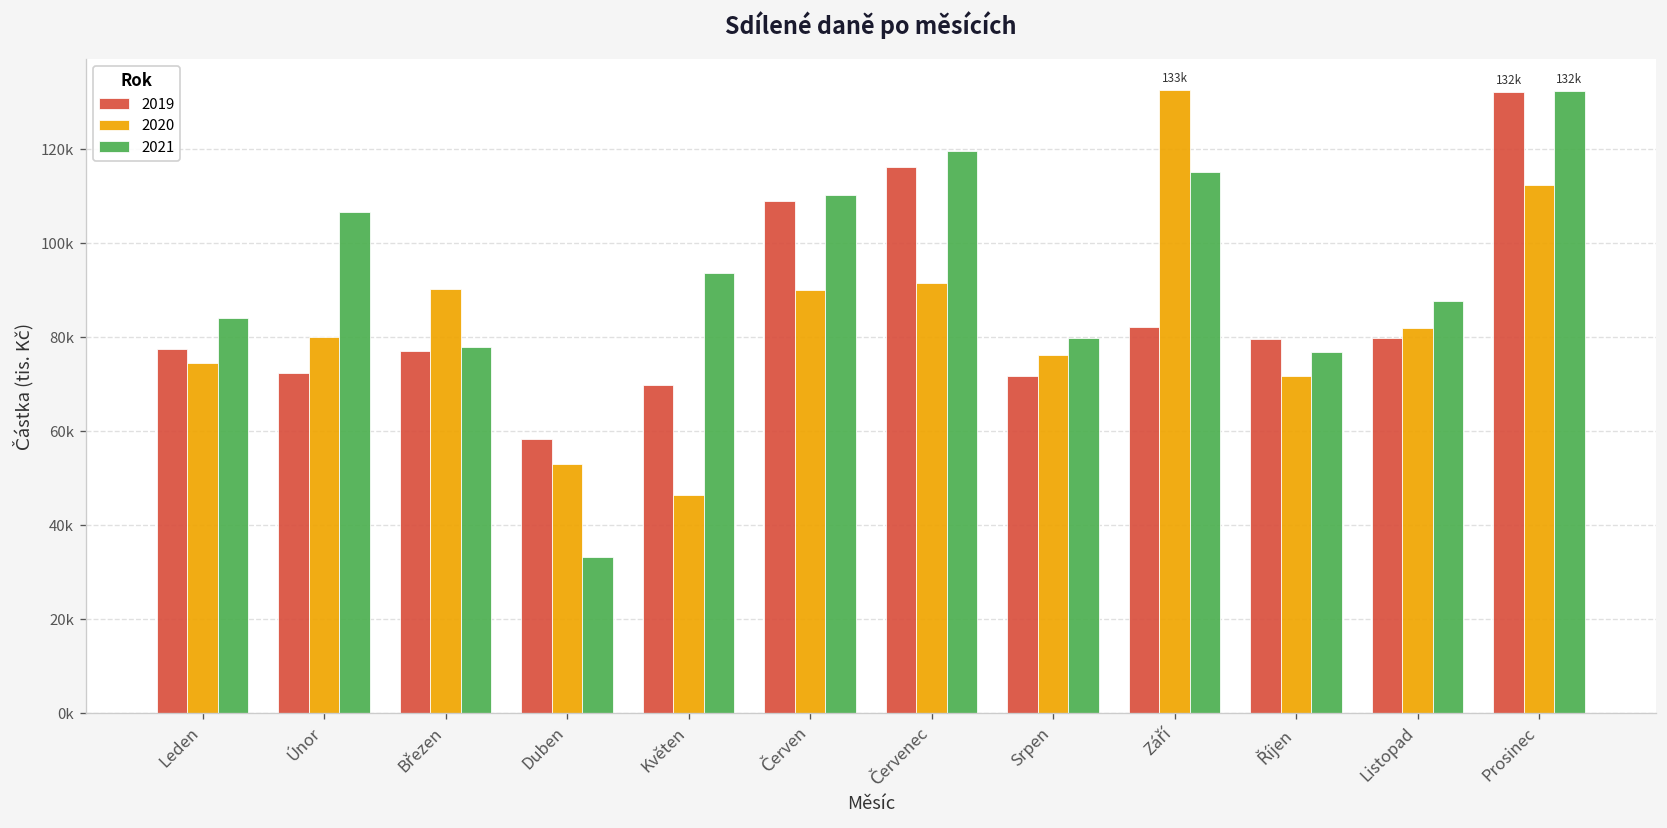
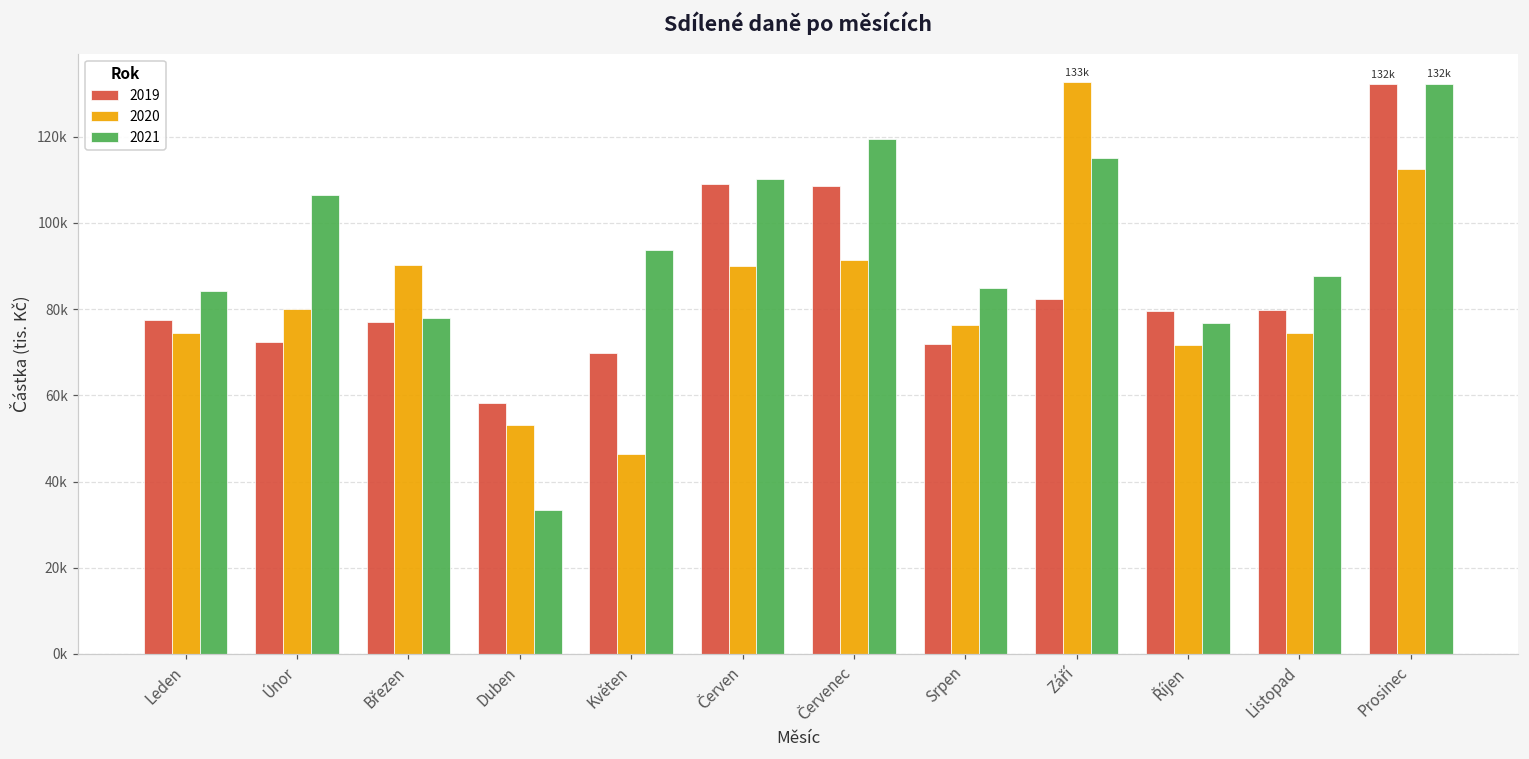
2019, Červenec: 116000 -> 109000
2021, Srpen: 80000 -> 85000
2020, Listopad: 82000 -> 74000
